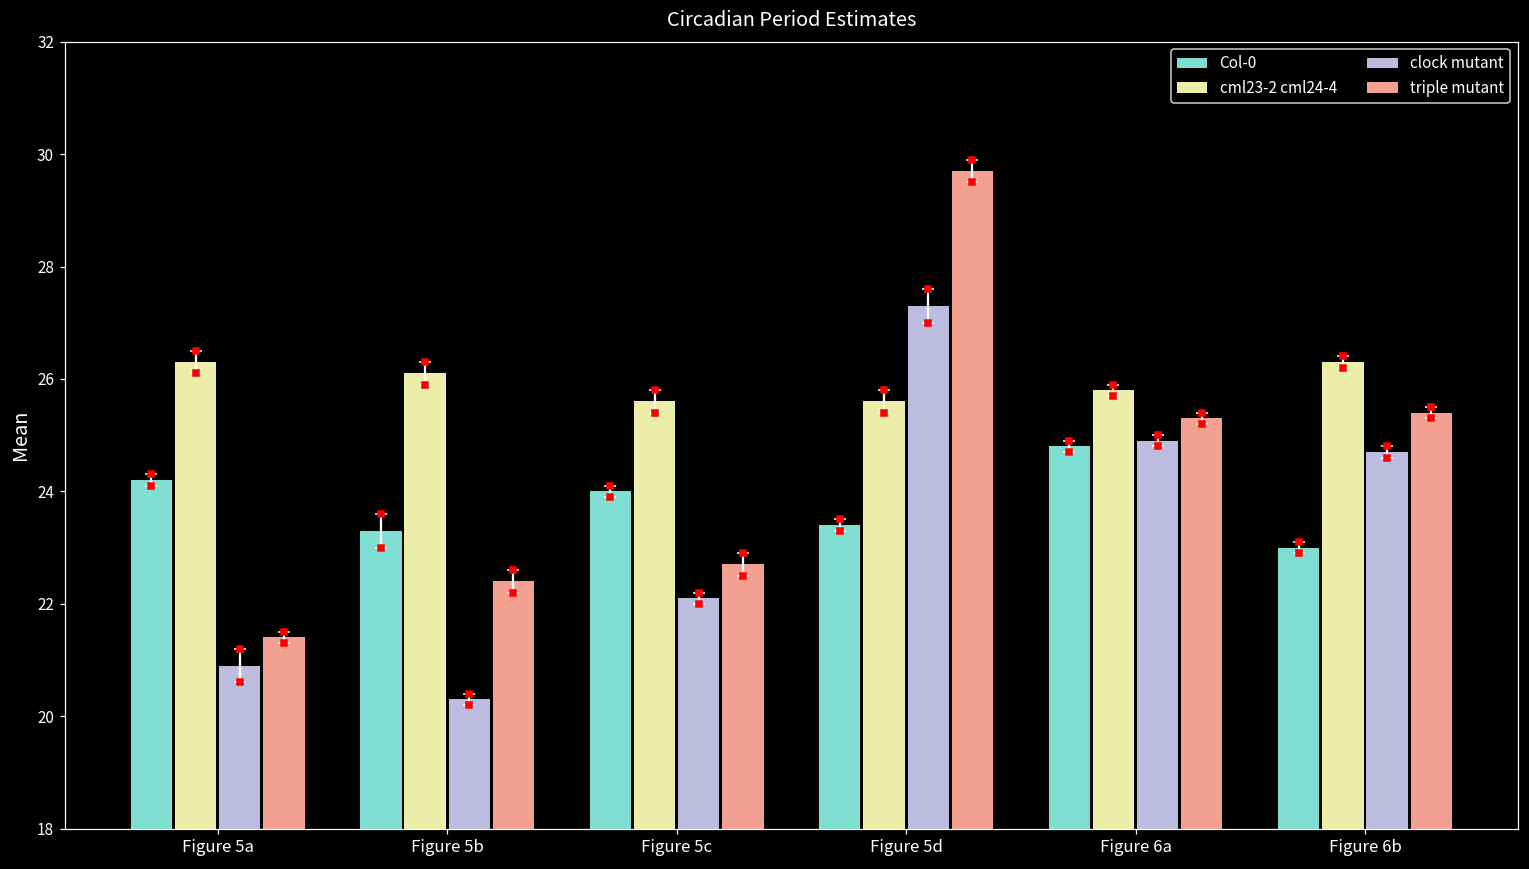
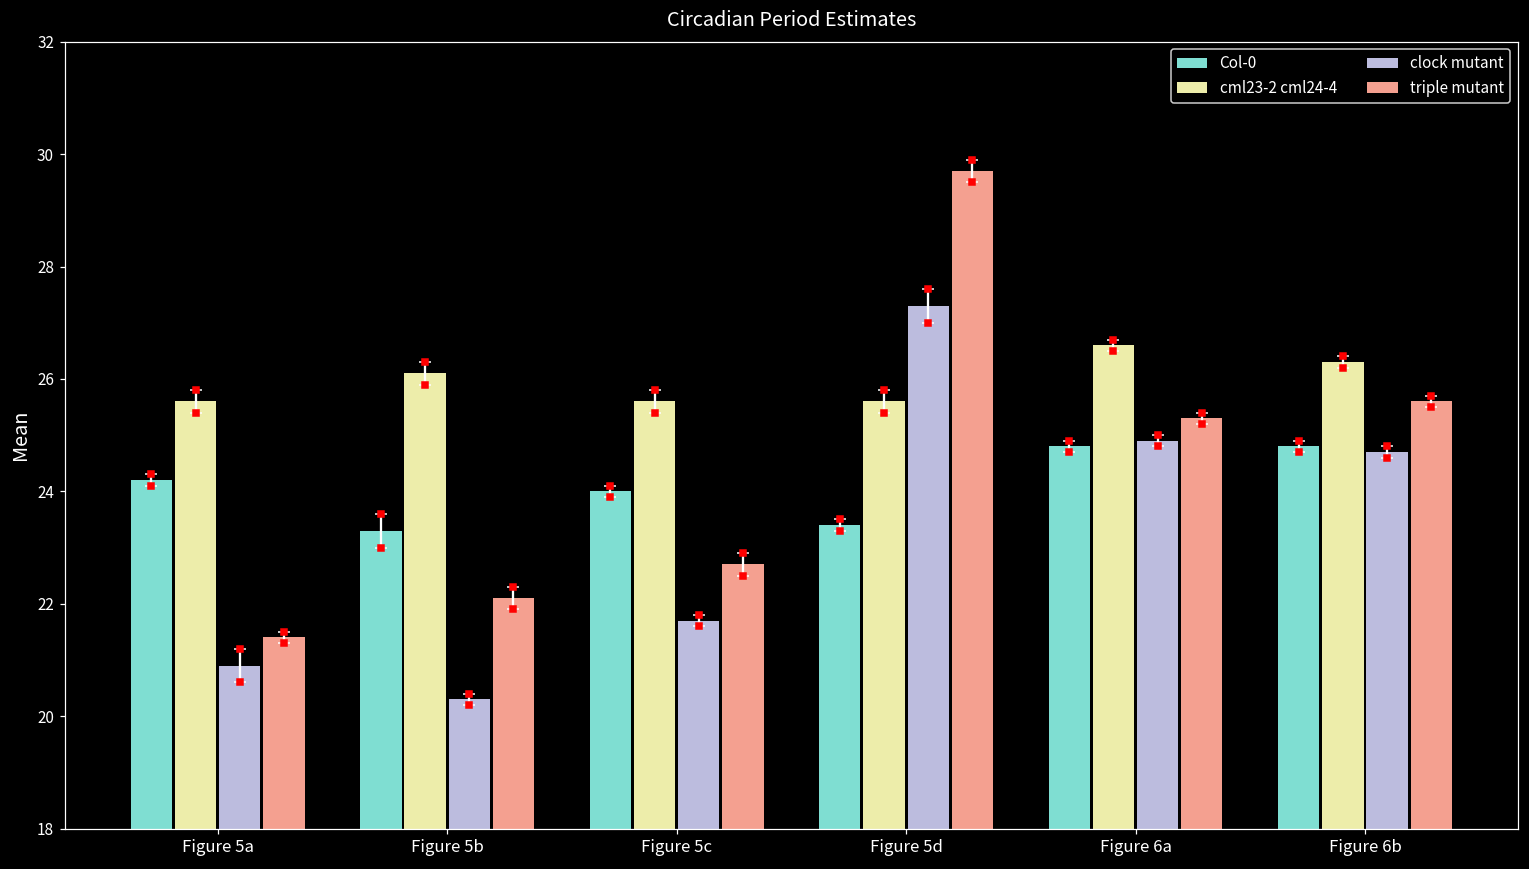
cml23-2 cml24-4, Figure 5a: 26.3 -> 25.6
triple mutant, Figure 5b: 22.4 -> 22.1
clock mutant, Figure 5c: 22.1 -> 21.7
cml23-2 cml24-4, Figure 6a: 25.8 -> 26.6
Col-0, Figure 6b: 23.0 -> 24.8
triple mutant, Figure 6b: 25.4 -> 25.6
